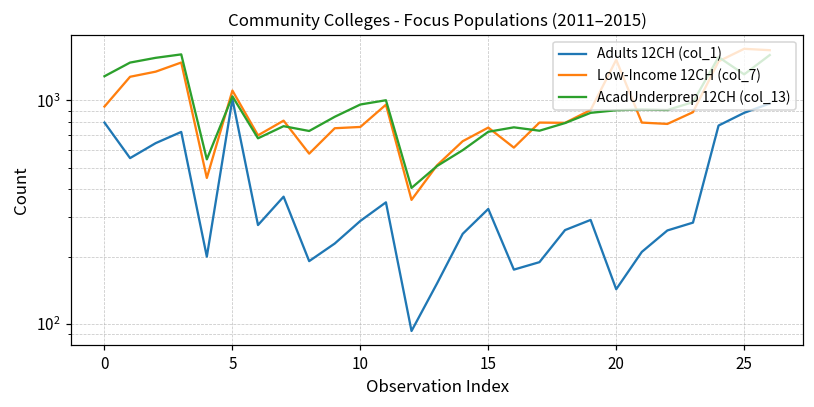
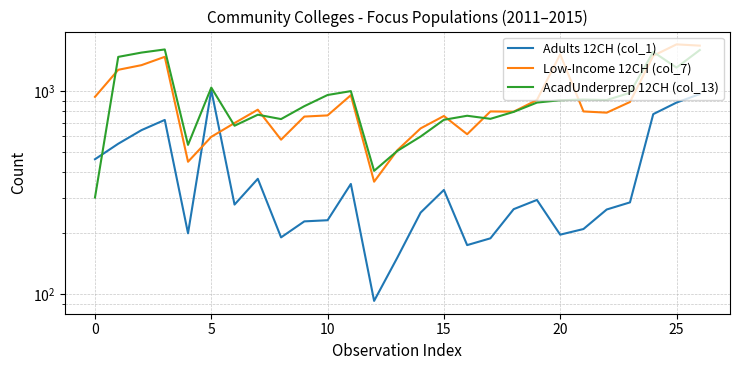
Adults 12CH (col_1), 0: 800 -> 460
AcadUnderprep 12CH (col_13), 0: 1300 -> 300
Low-Income 12CH (col_7), 5: 1100 -> 600
Adults 12CH (col_1), 10: 290 -> 230
Adults 12CH (col_1), 20: 140 -> 200
